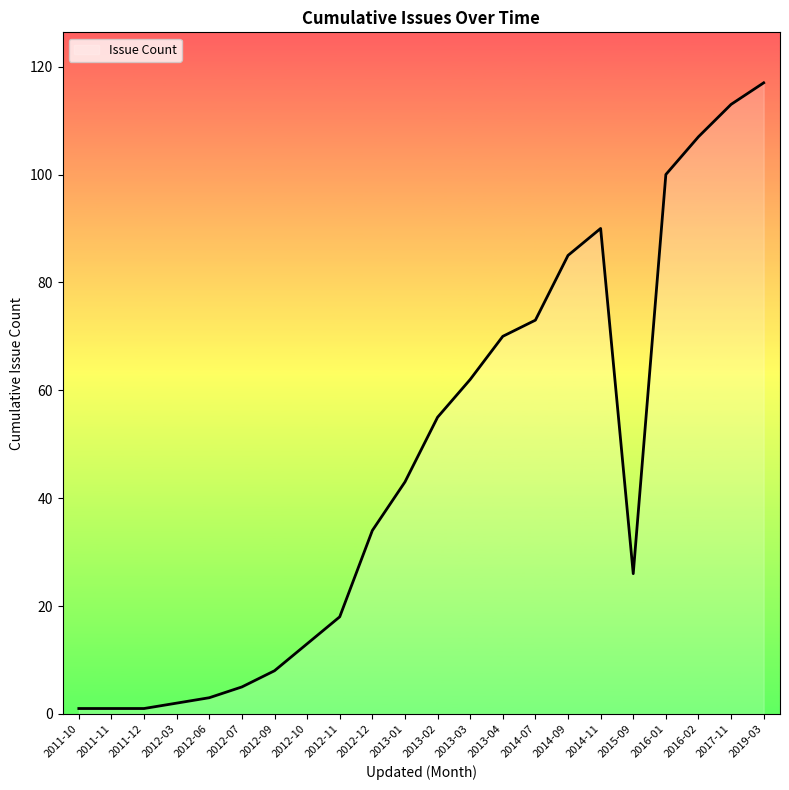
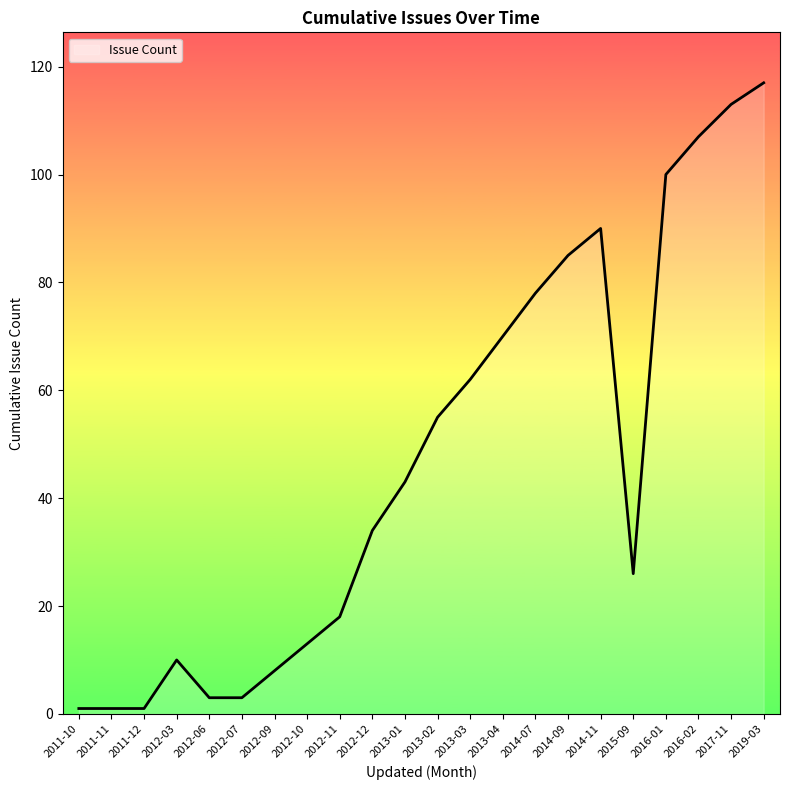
2012-03: 2 -> 10
2012-07: 5 -> 3
2014-07: 73 -> 78
